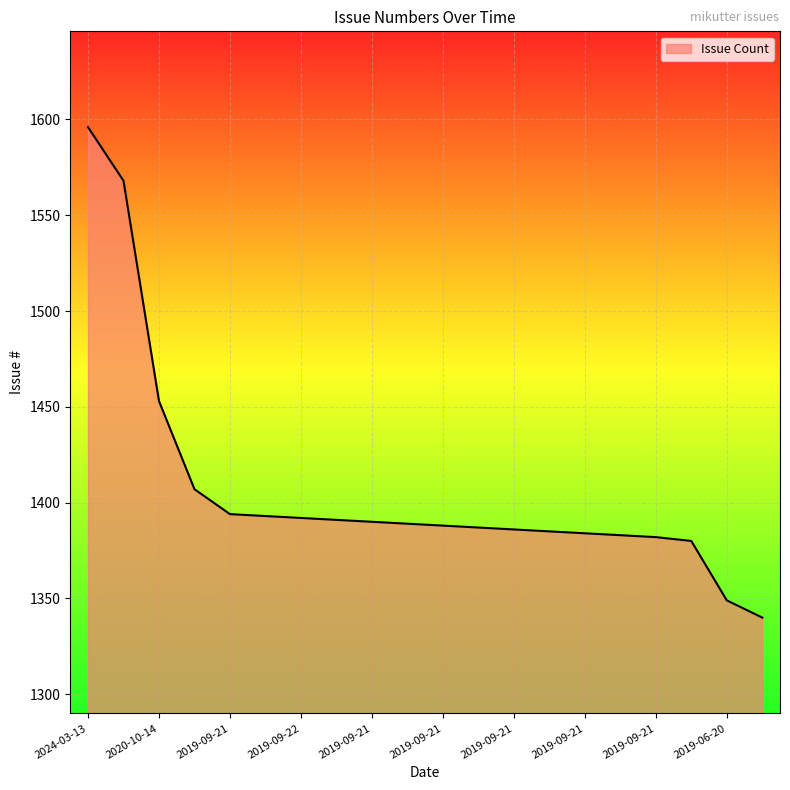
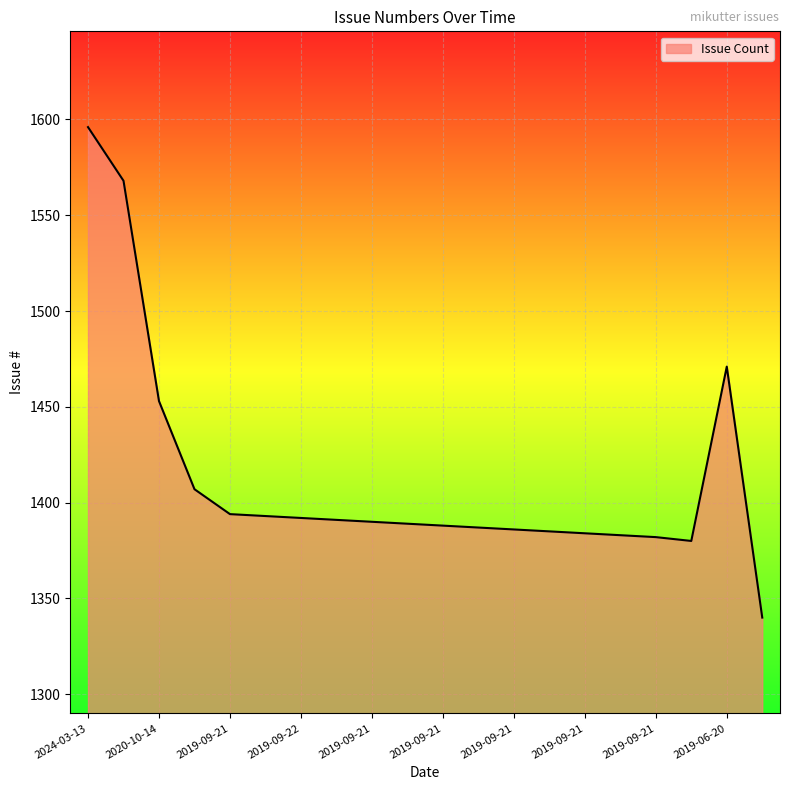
2019-06-20: 1349 -> 1471
